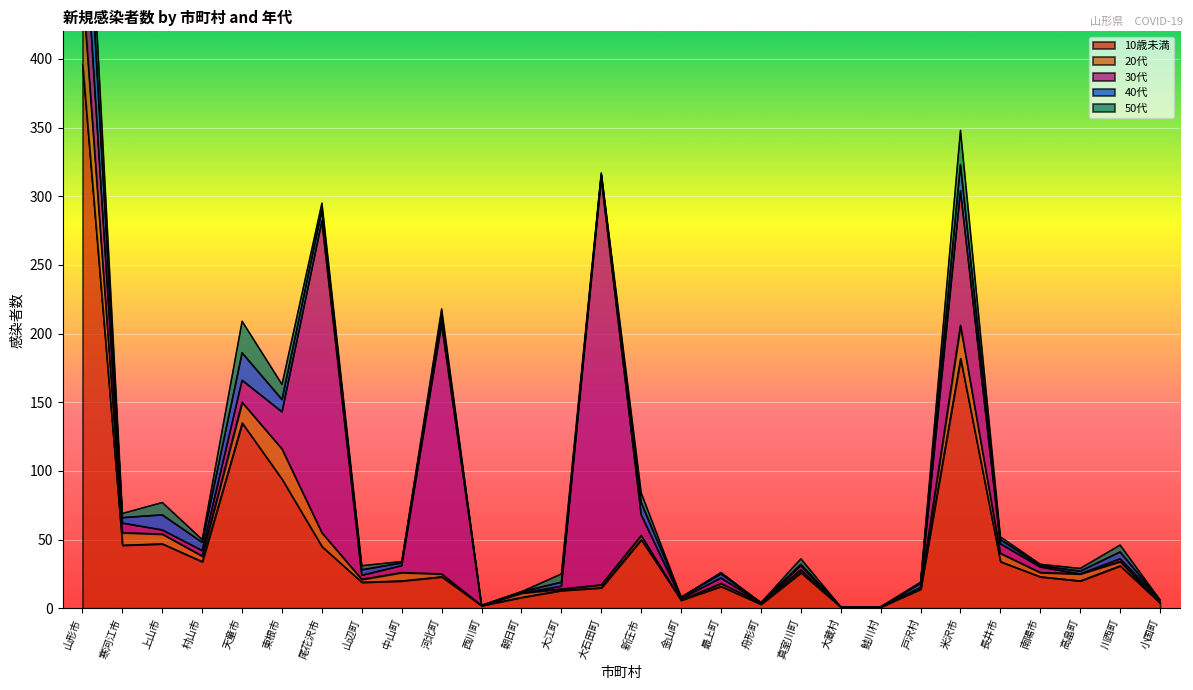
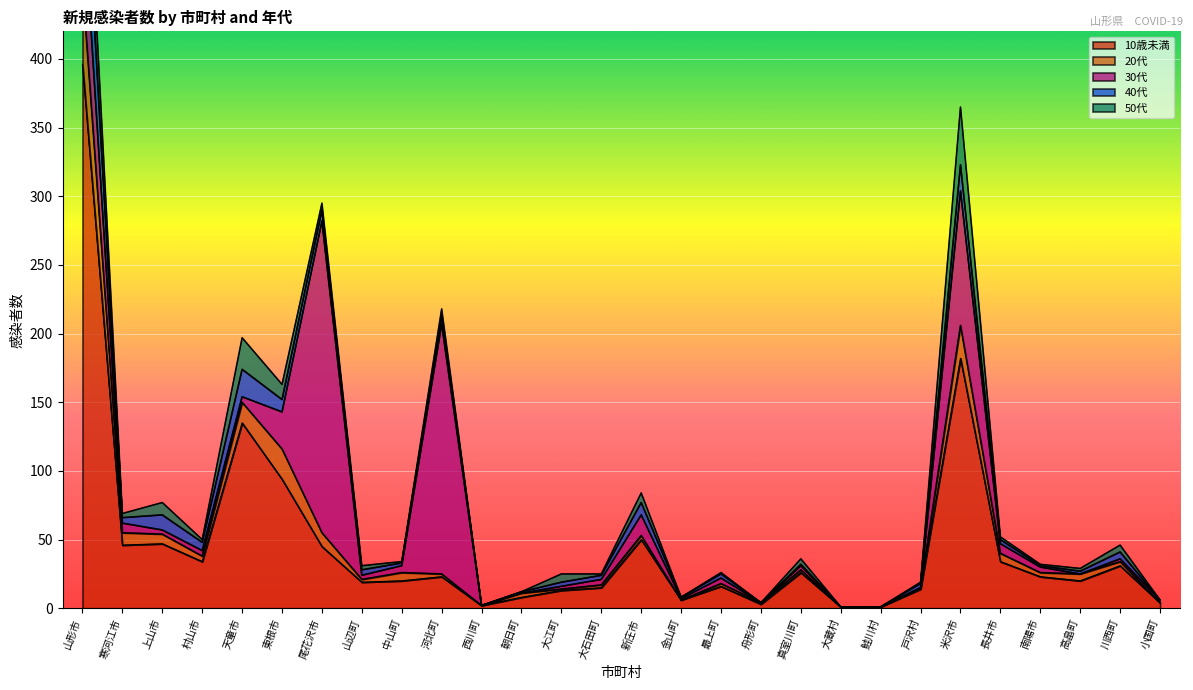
30代, 天童市: 16 -> 4
30代, 大石田町: 296 -> 4
50代, 米沢市: 25 -> 42
